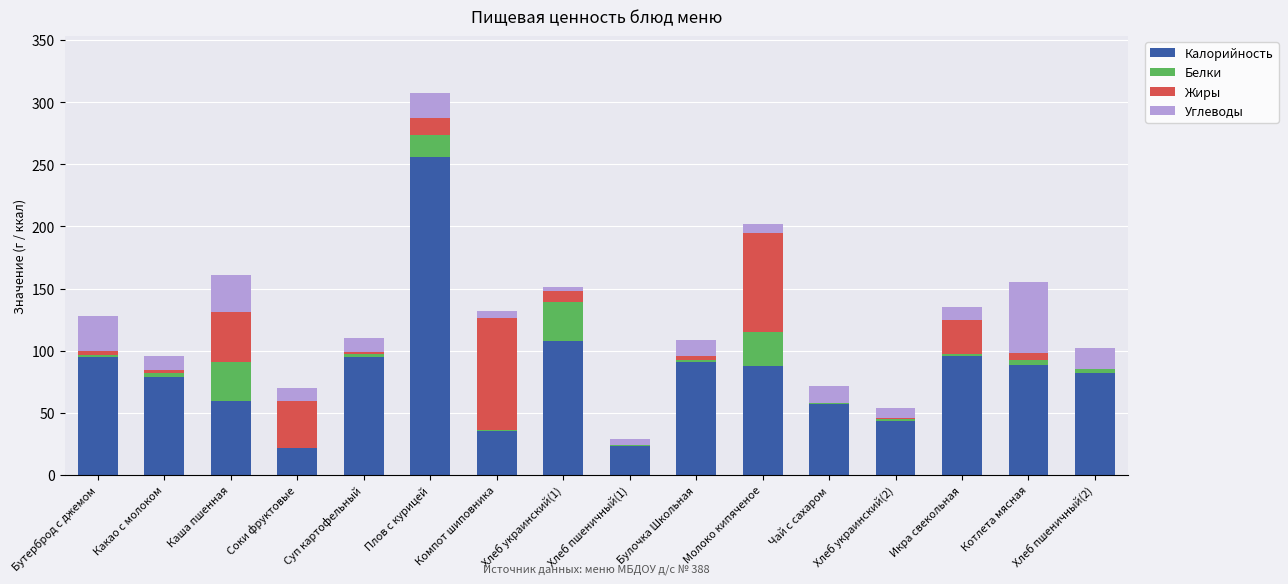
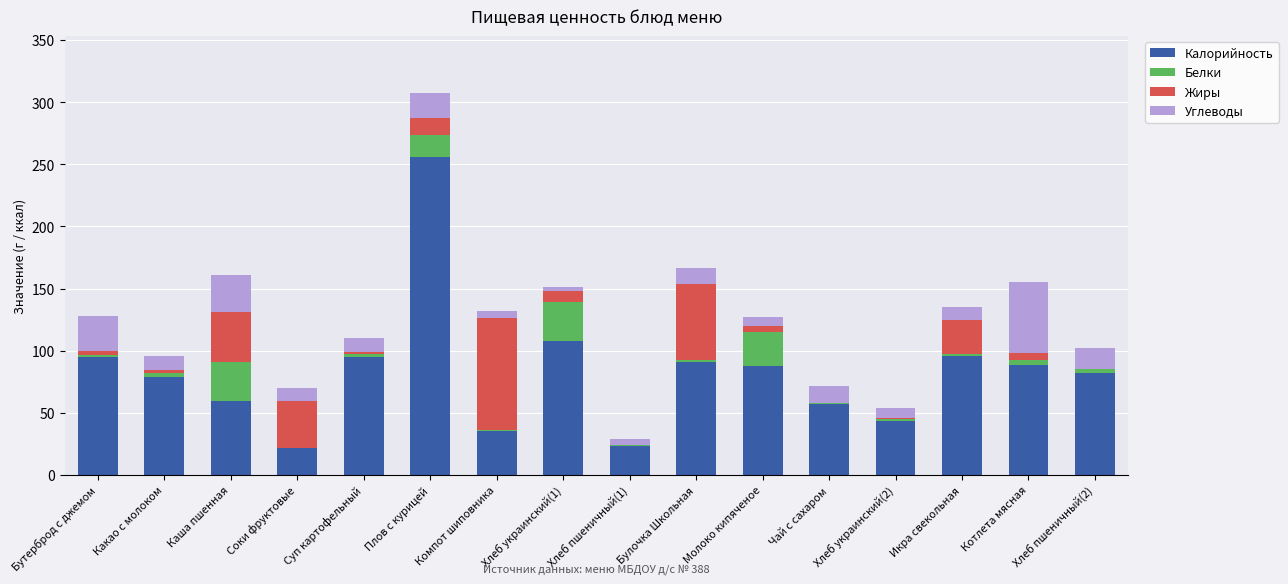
Жиры, Булочка Школьная: 3 -> 61
Жиры, Молоко кипяченое: 80 -> 5
